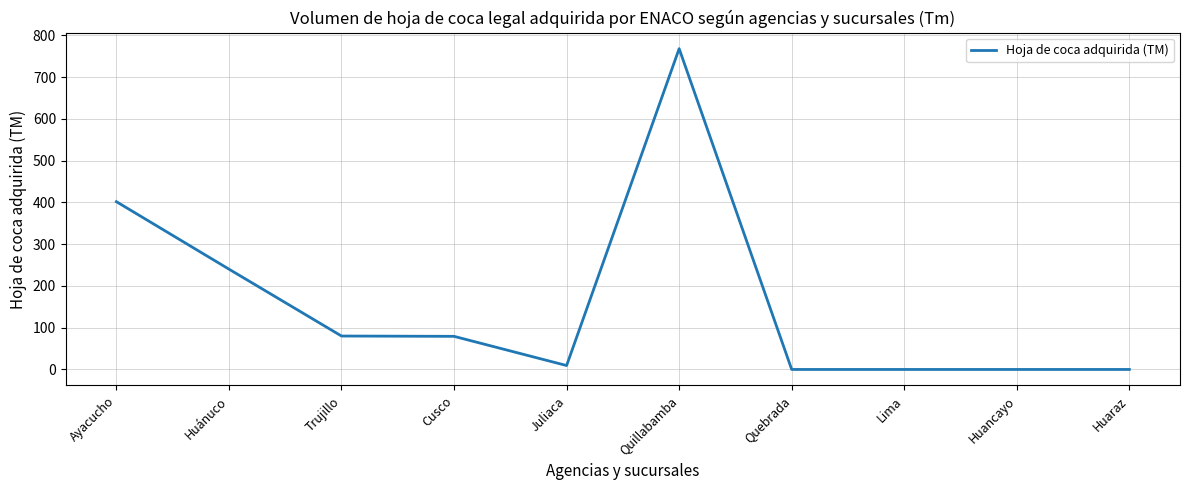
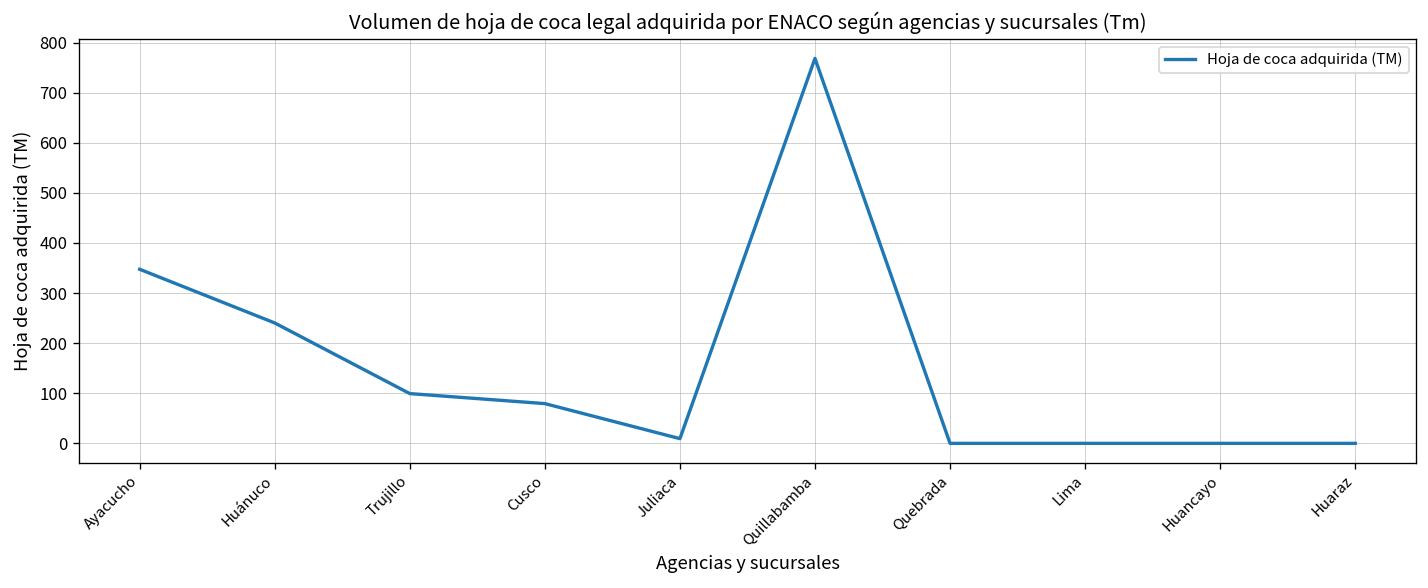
Ayacucho: 400 -> 350
Trujillo: 80 -> 100
